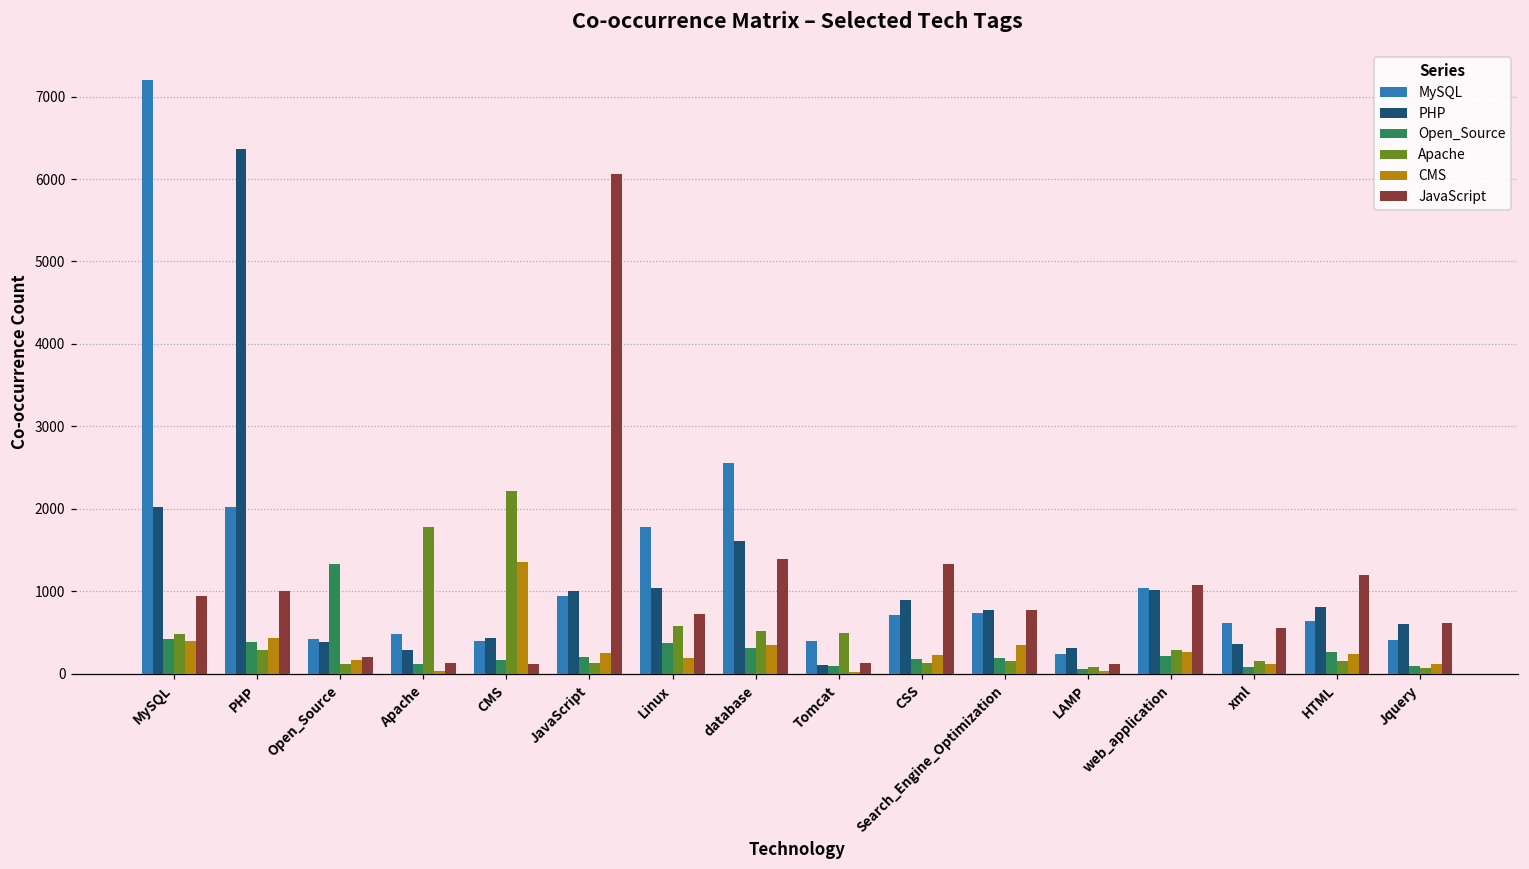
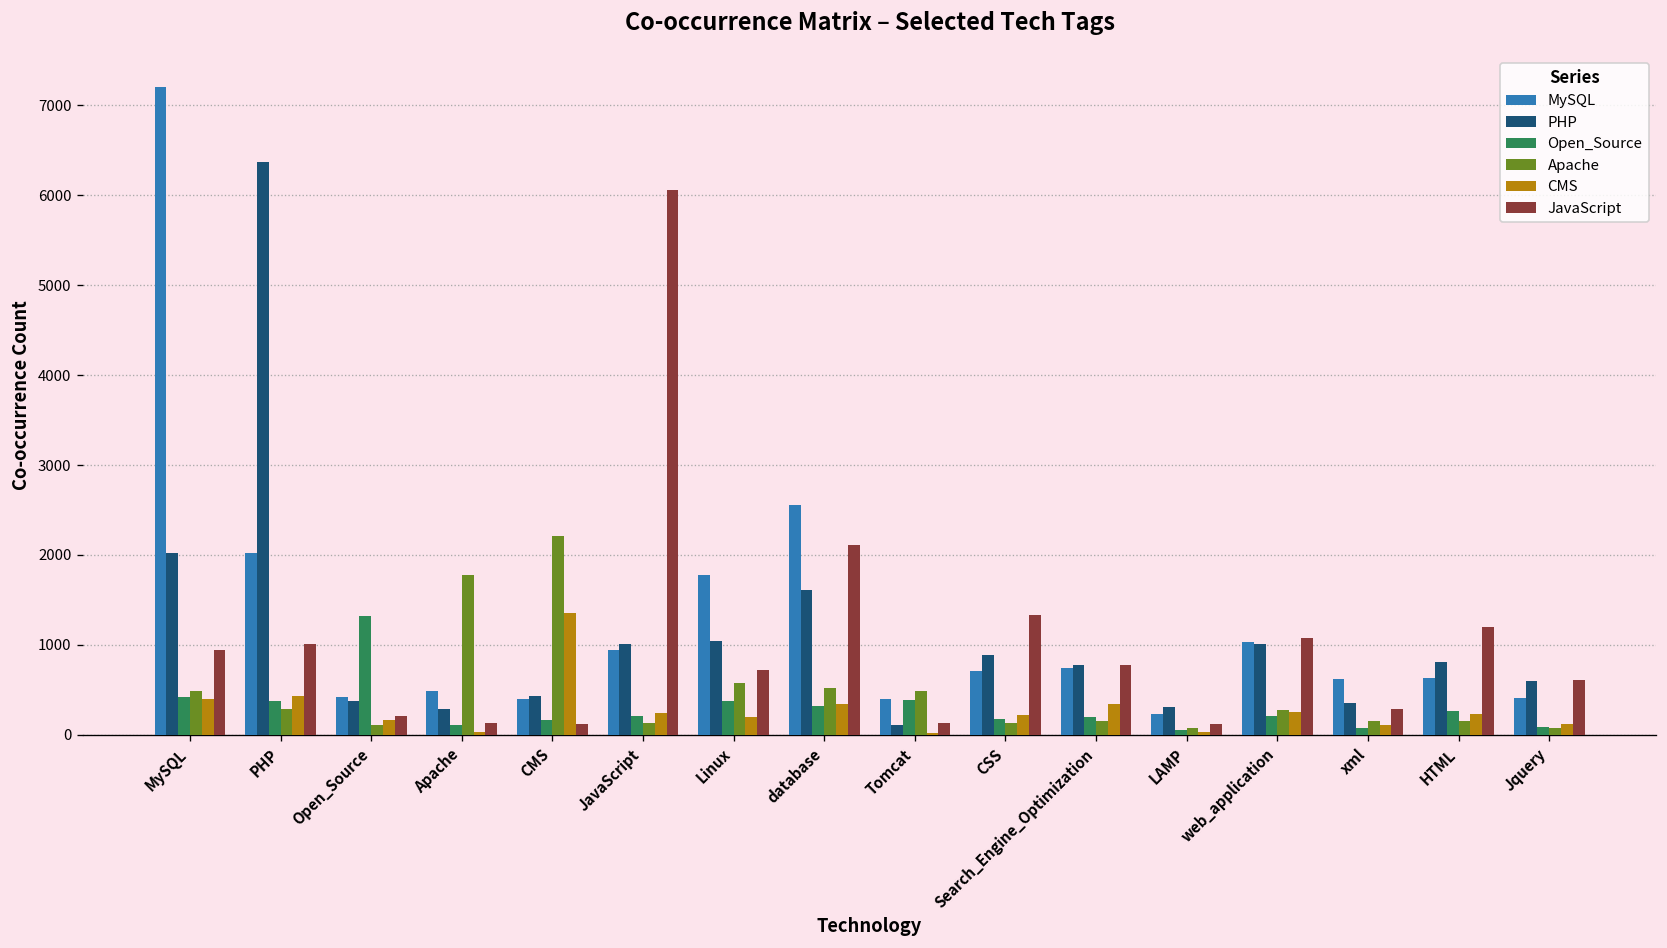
JavaScript, database: 1400 -> 2100
Open_Source, Tomcat: 100 -> 400
JavaScript, xml: 600 -> 300
